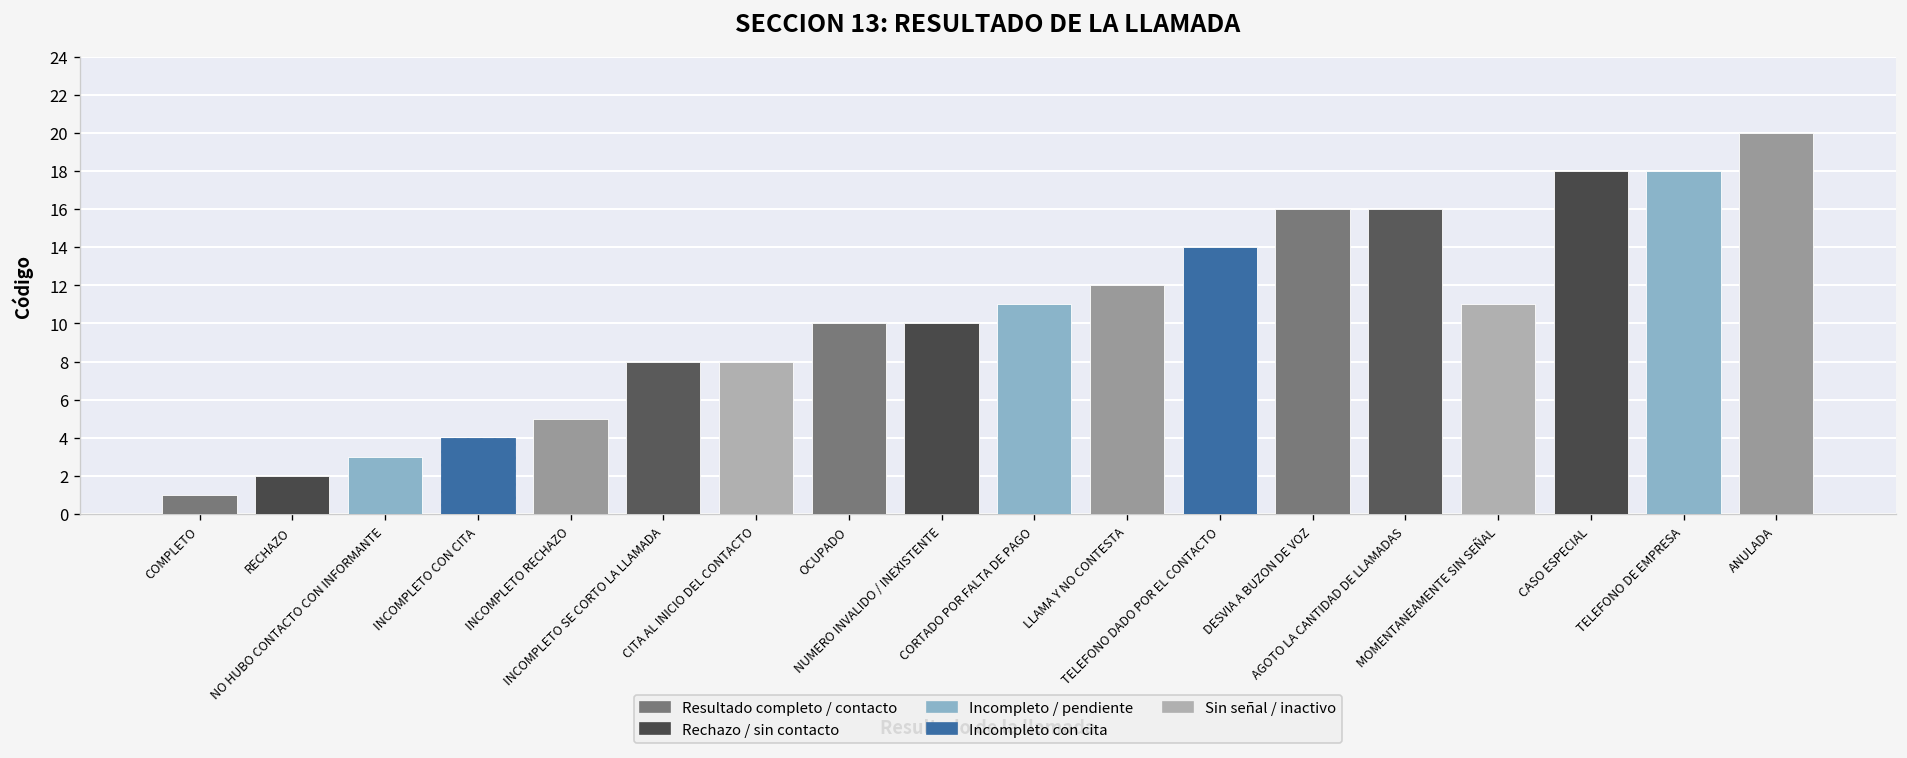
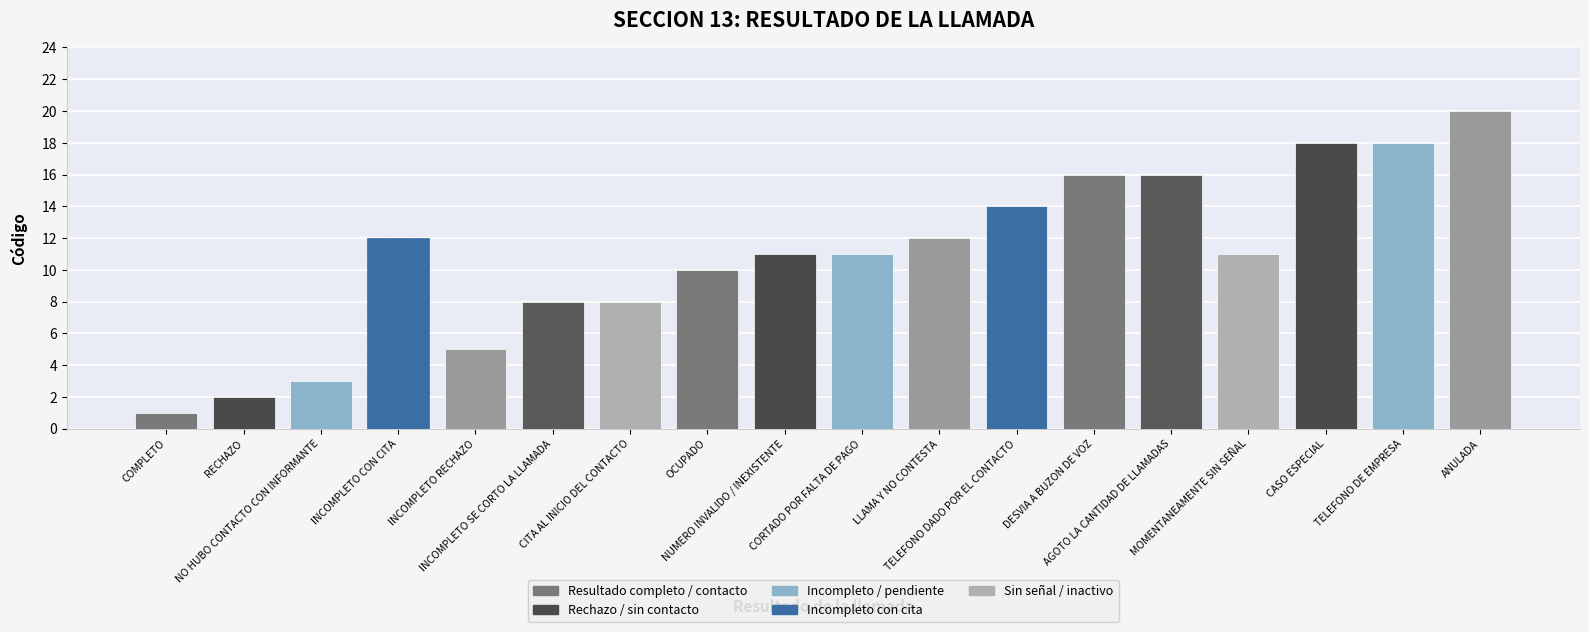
INCOMPLETO CON CITA: 4 -> 12
NUMERO INVALIDO / INEXISTENTE: 10 -> 11
